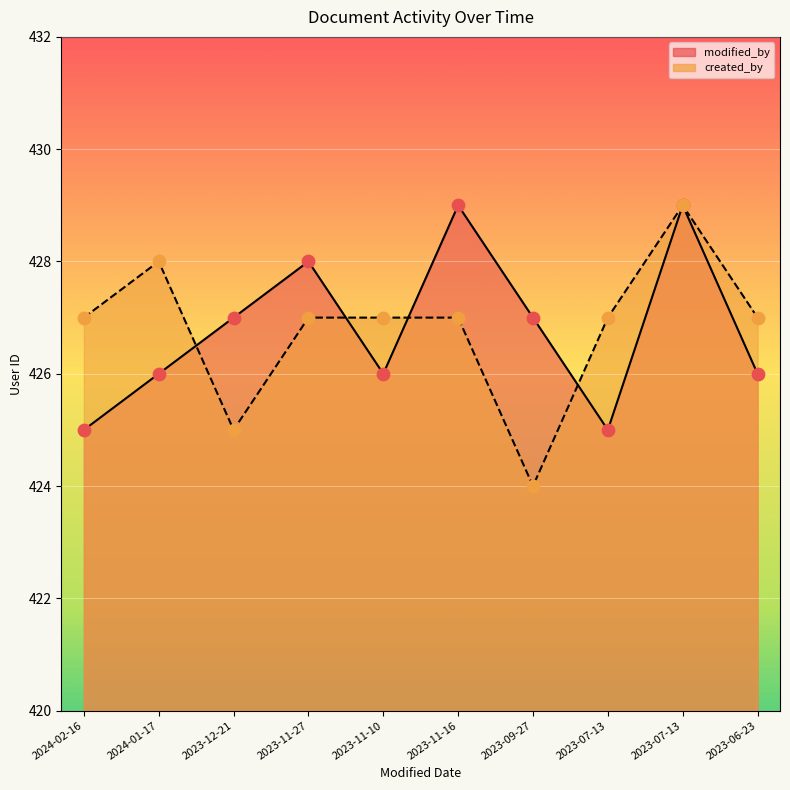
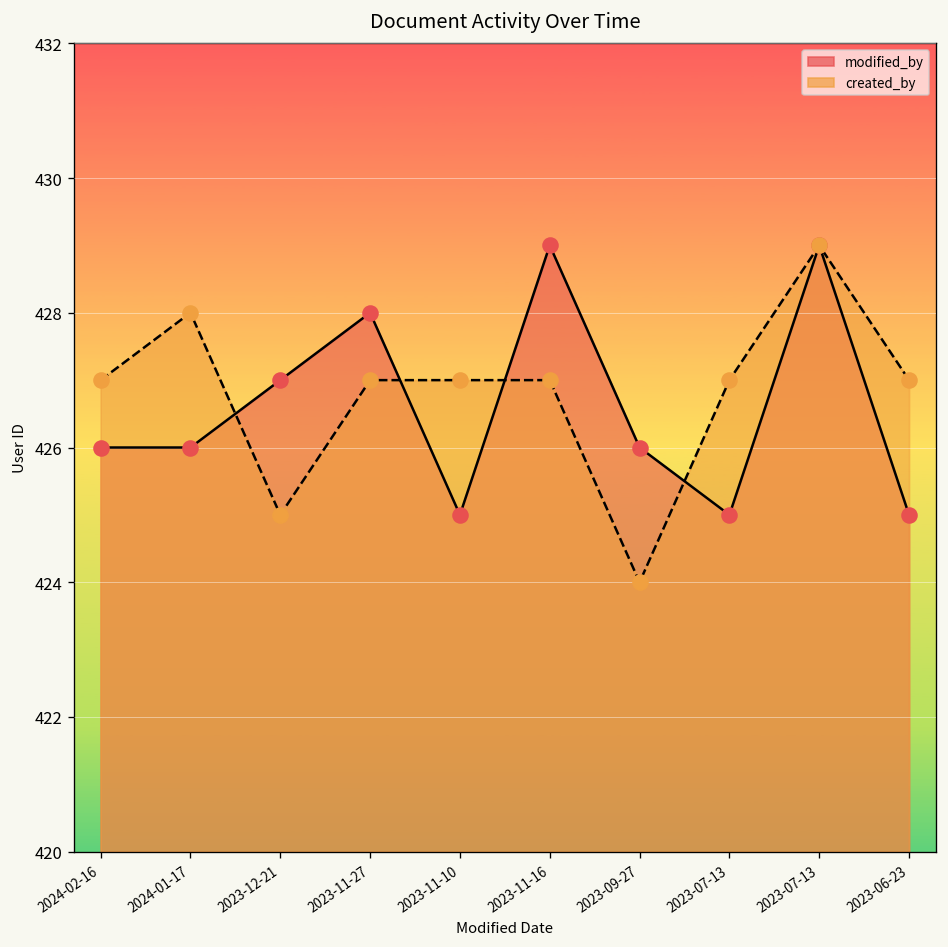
modified_by, 2024-02-16: 425 -> 426
modified_by, 2023-11-10: 426 -> 425
modified_by, 2023-09-27: 427 -> 426
modified_by, 2023-06-23: 426 -> 425
